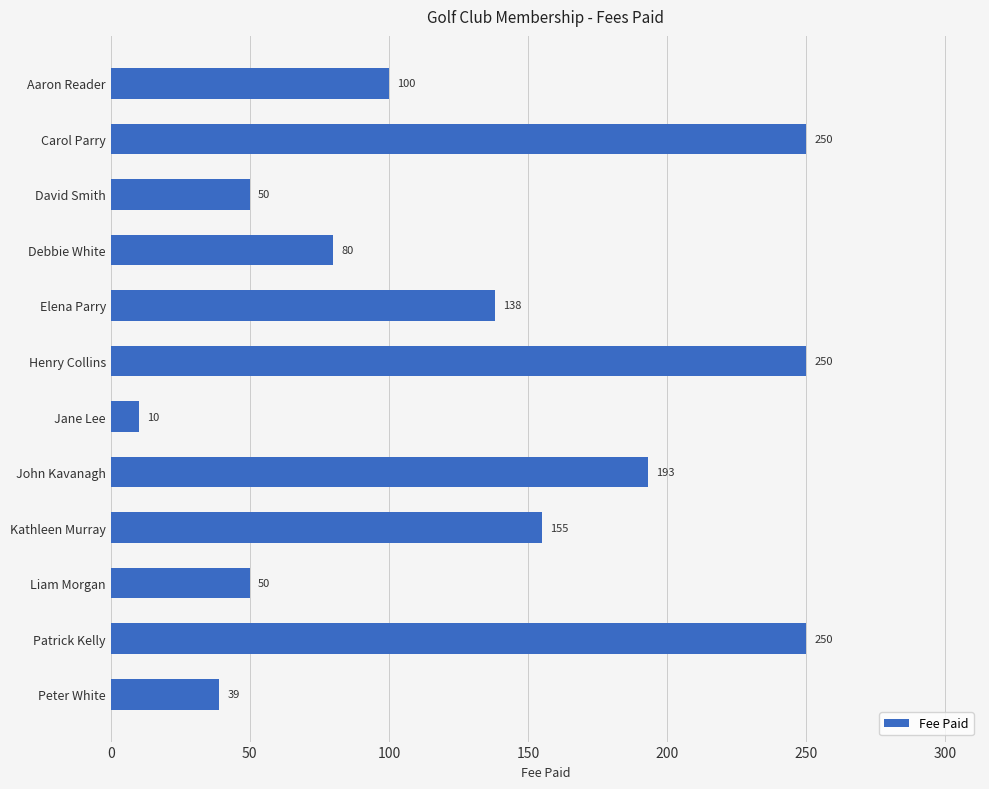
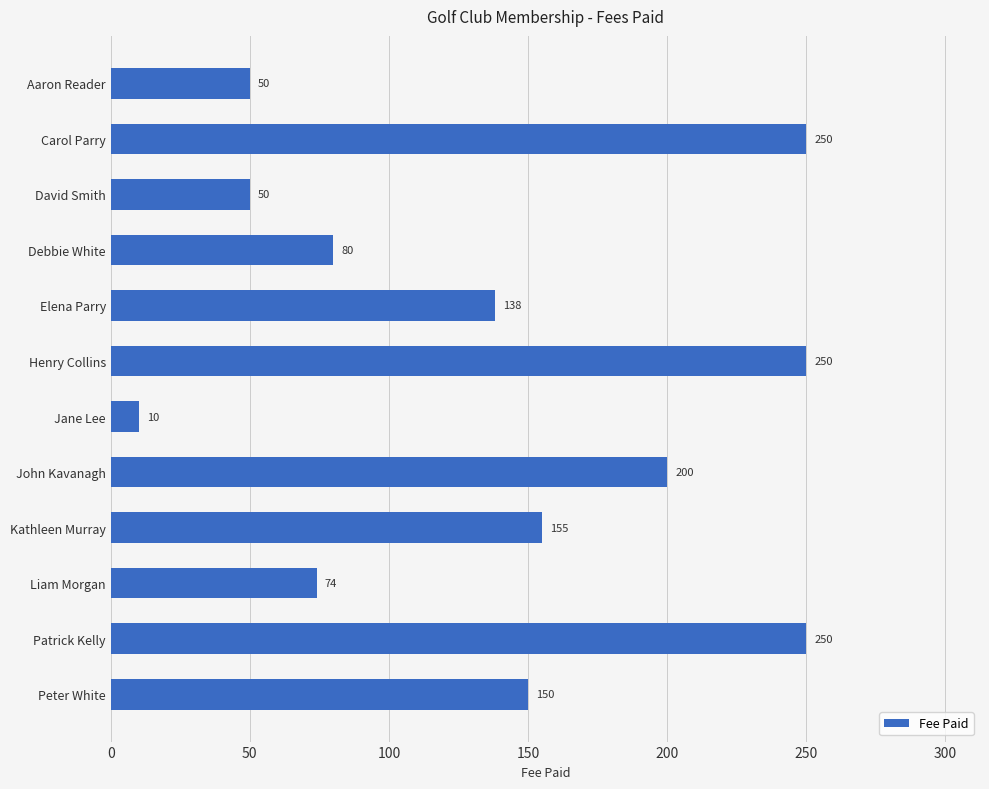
Aaron Reader: 100 -> 50
John Kavanagh: 193 -> 200
Liam Morgan: 50 -> 74
Peter White: 39 -> 150
